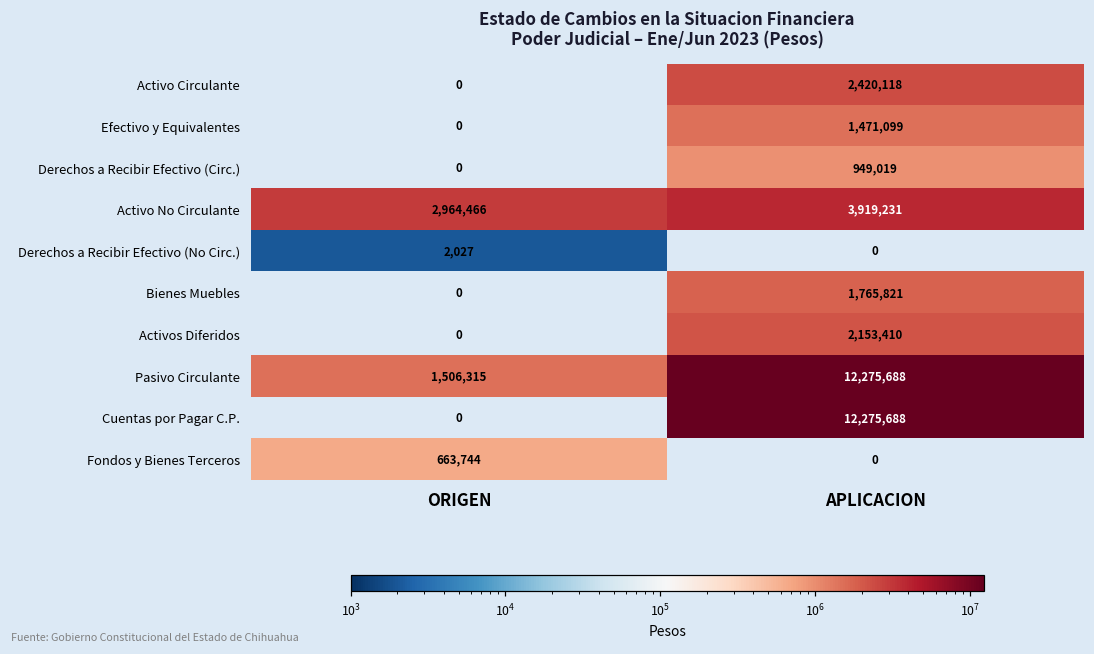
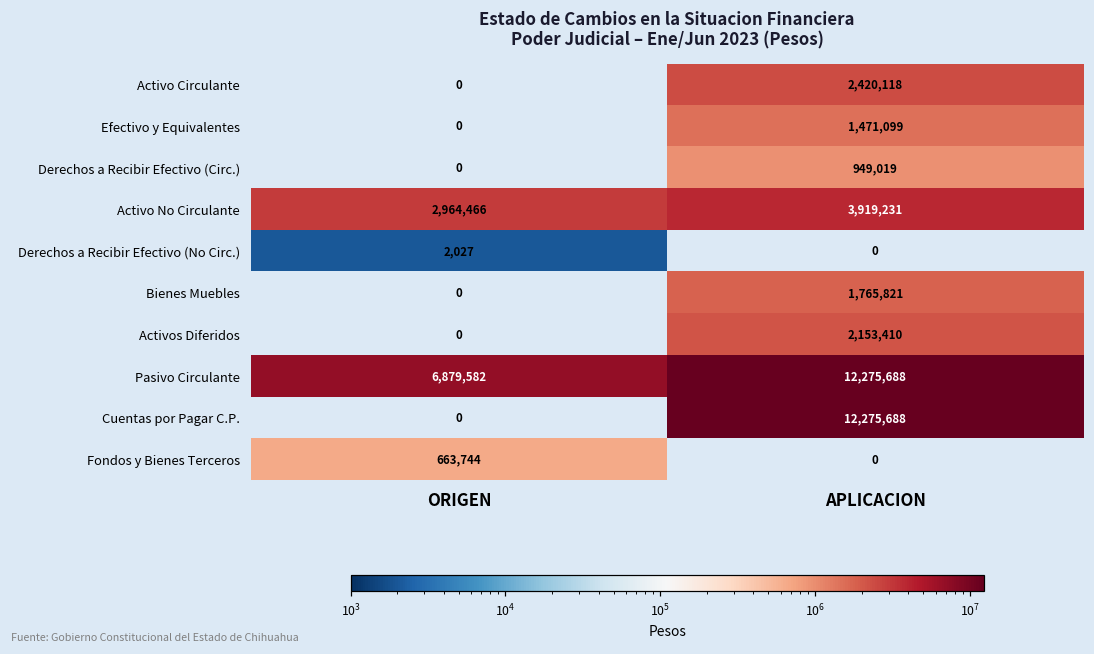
Pasivo Circulante, ORIGEN: 1,506,315 -> 6,879,582
